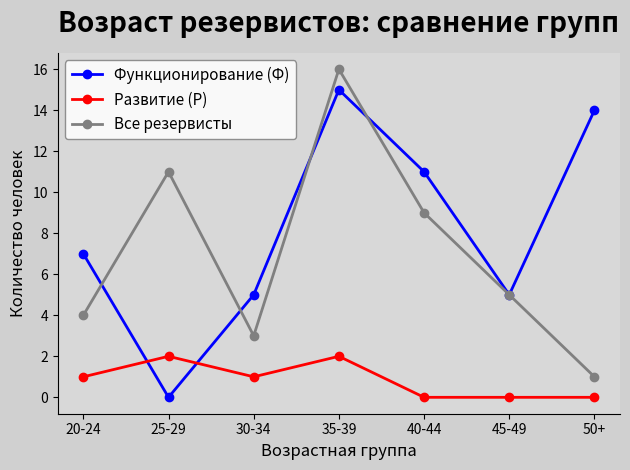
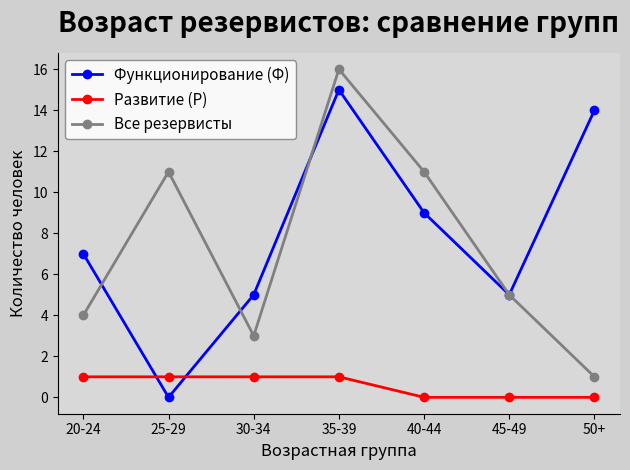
Развитие (Р), 25-29: 2 -> 1
Развитие (Р), 35-39: 2 -> 1
Функционирование (Ф), 40-44: 11 -> 9
Все резервисты, 40-44: 9 -> 11
